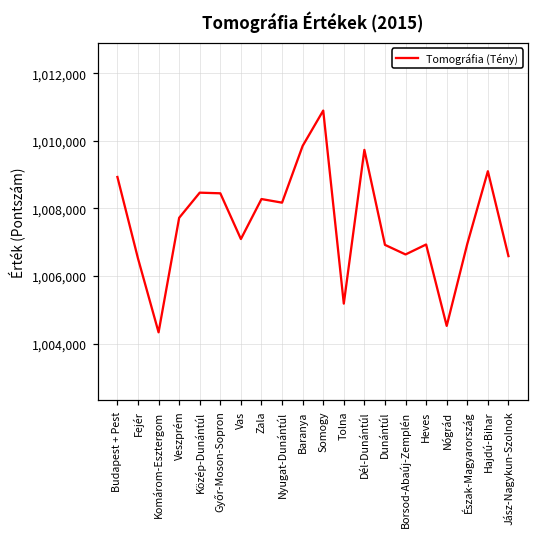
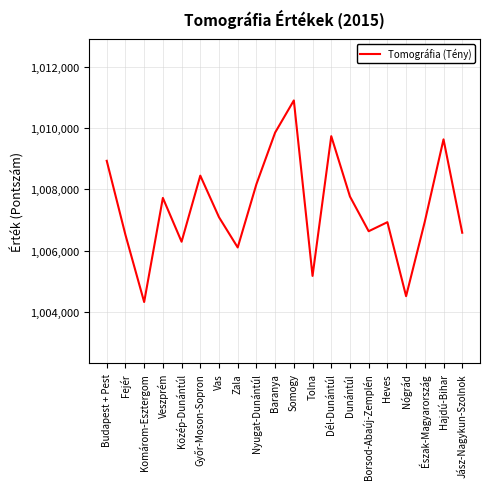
Közép-Dunántúl: 1,008,500 -> 1,006,300
Zala: 1,008,300 -> 1,006,100
Dunántúl: 1,006,900 -> 1,007,800
Hajdú-Bihar: 1,009,100 -> 1,009,600
